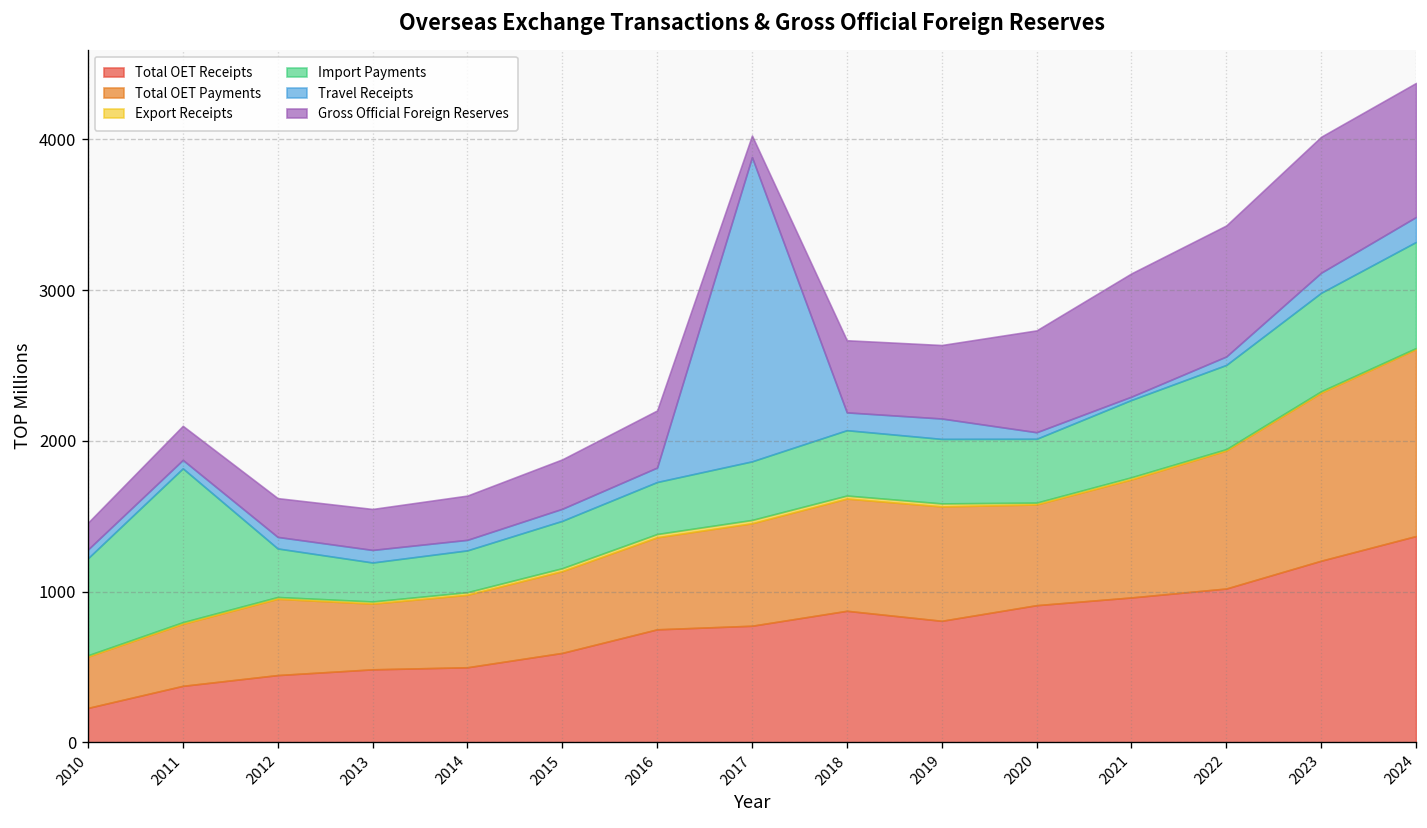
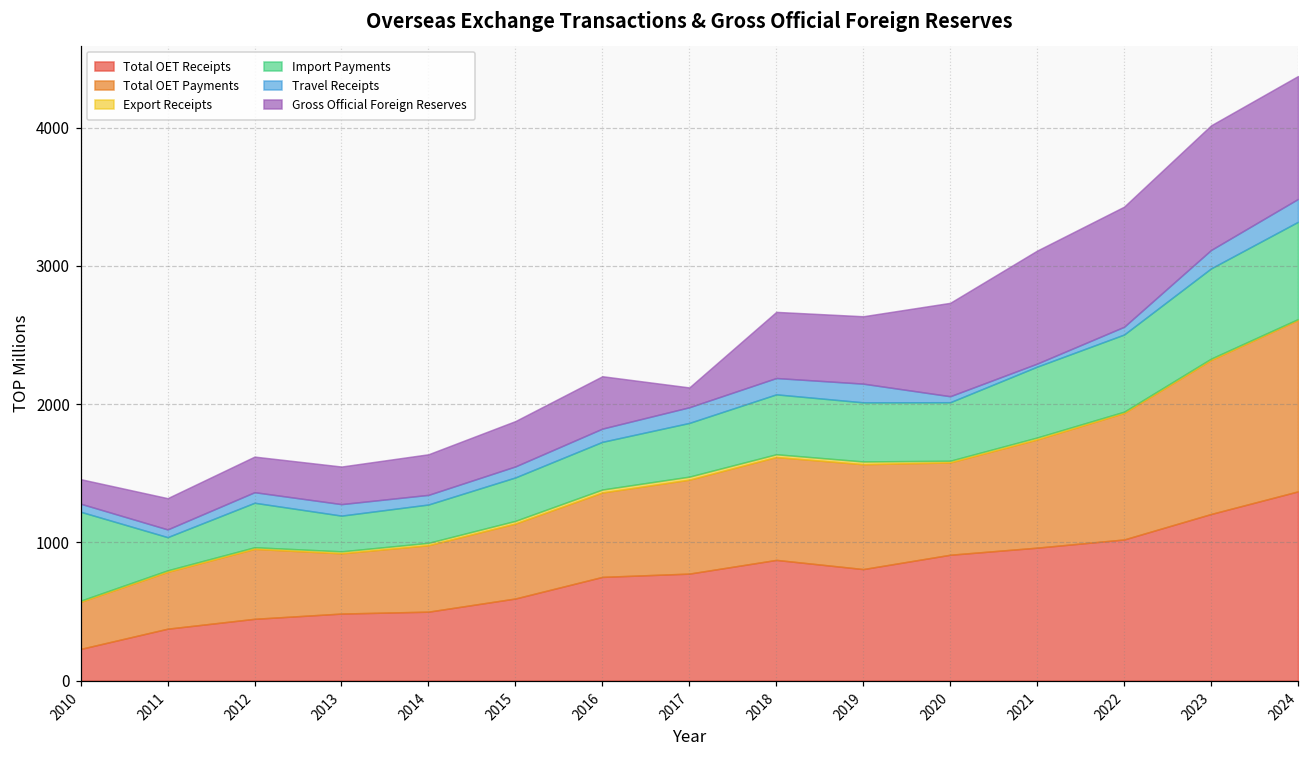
Import Payments, 2011: 1020 -> 240
Travel Receipts, 2017: 2020 -> 110
